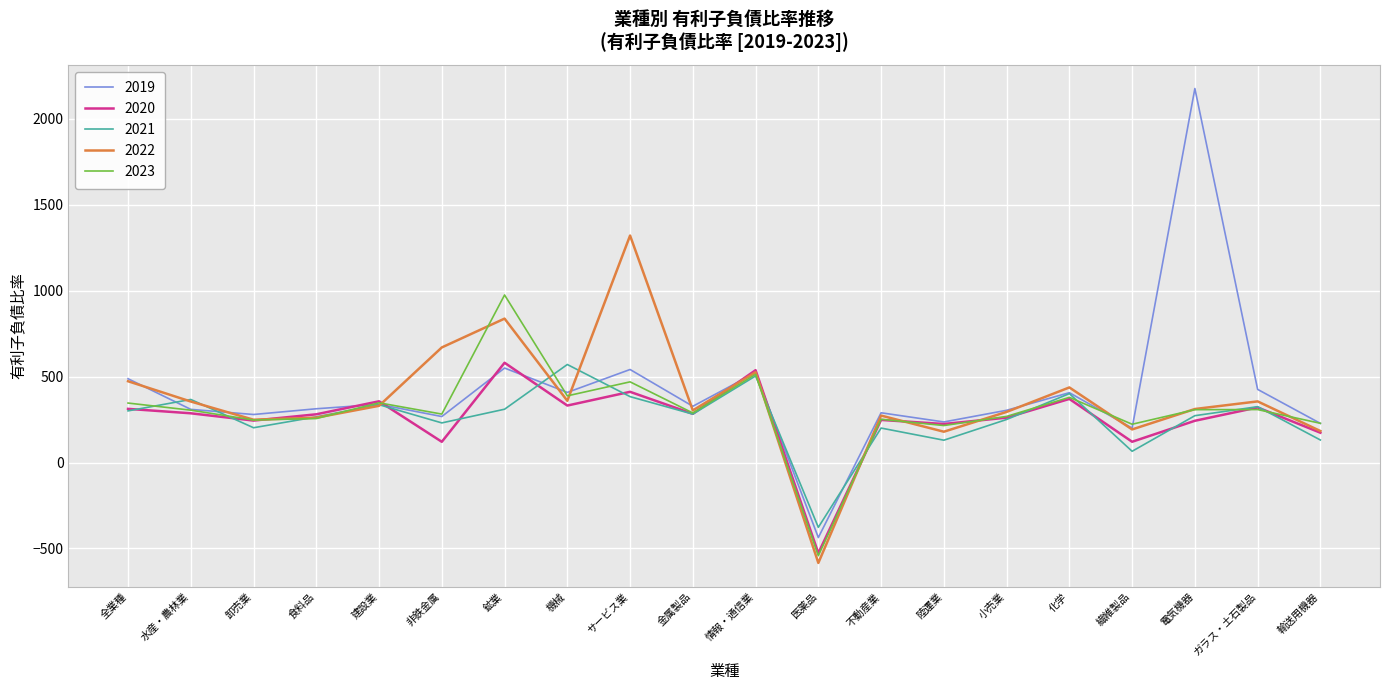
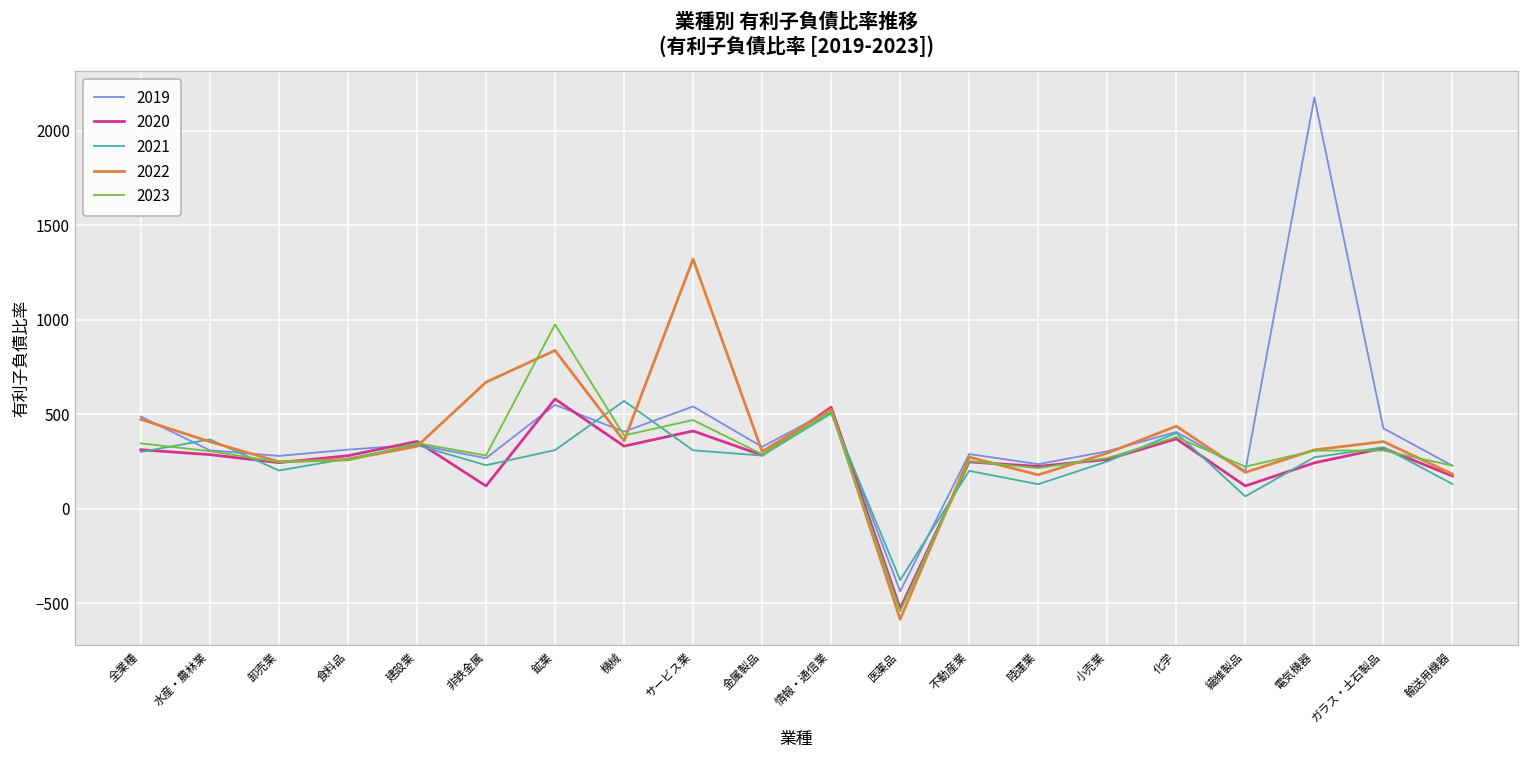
2021, サービス業: 380 -> 310
